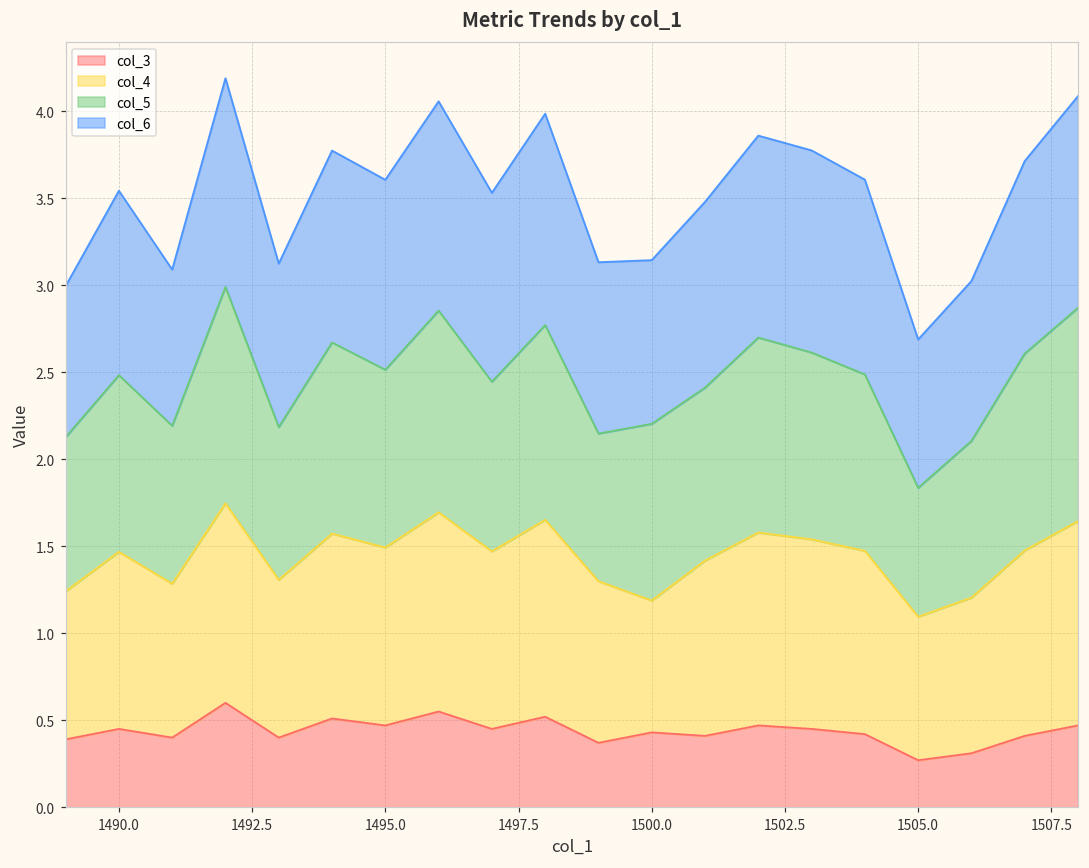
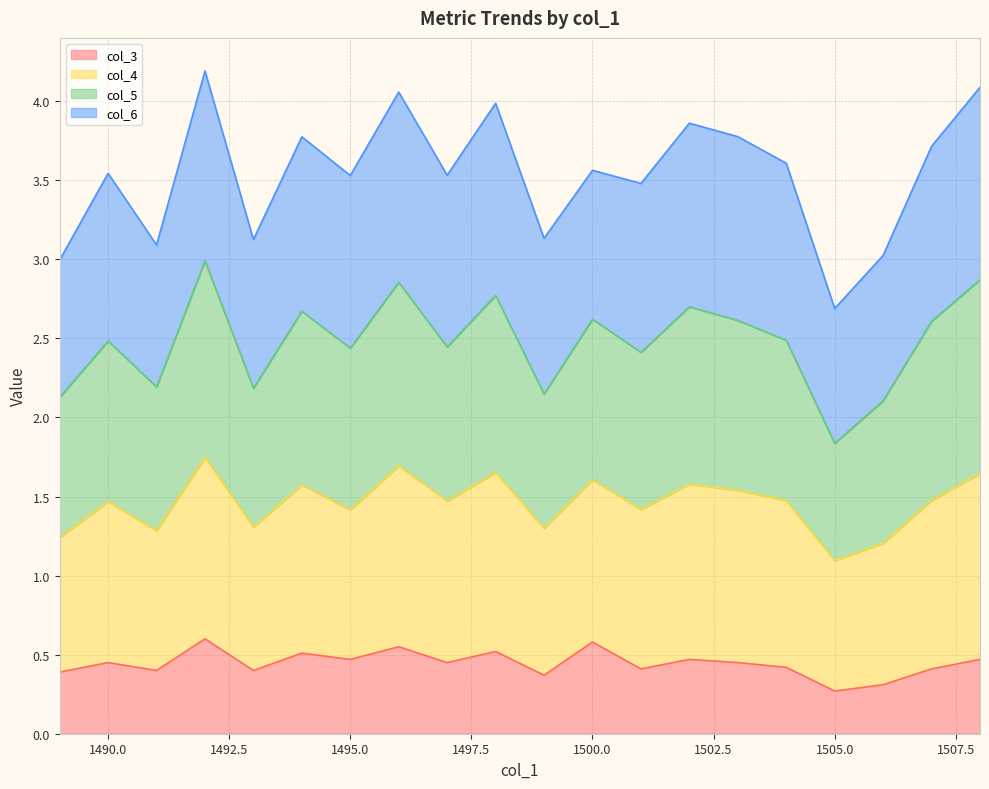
col_4, 1495.0: 1.02 -> 0.95
col_3, 1500.0: 0.43 -> 0.58
col_4, 1500.0: 0.76 -> 1.03
